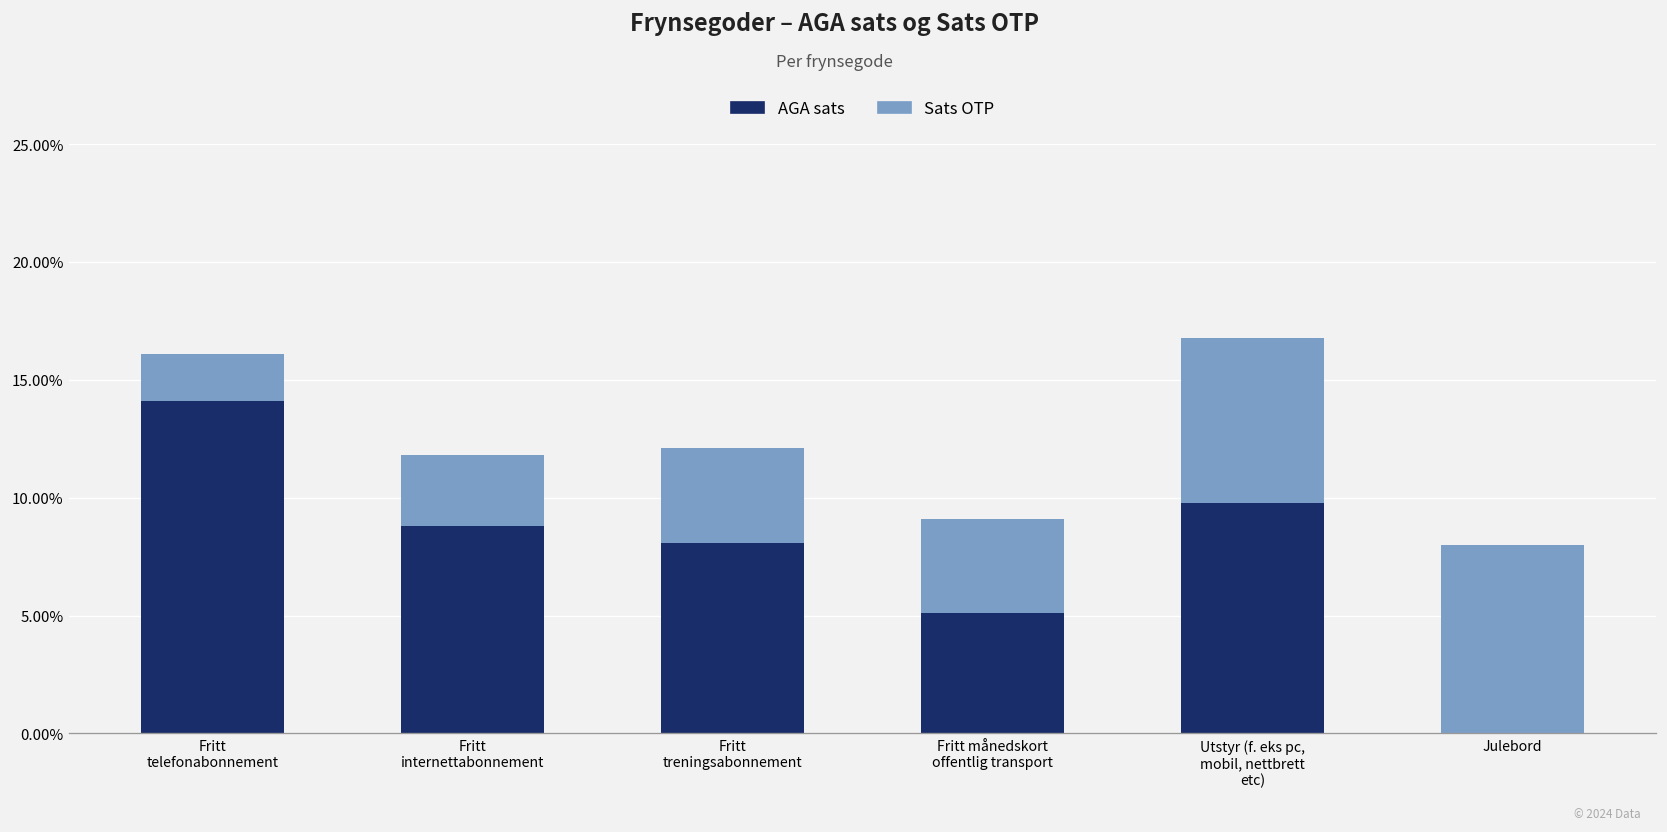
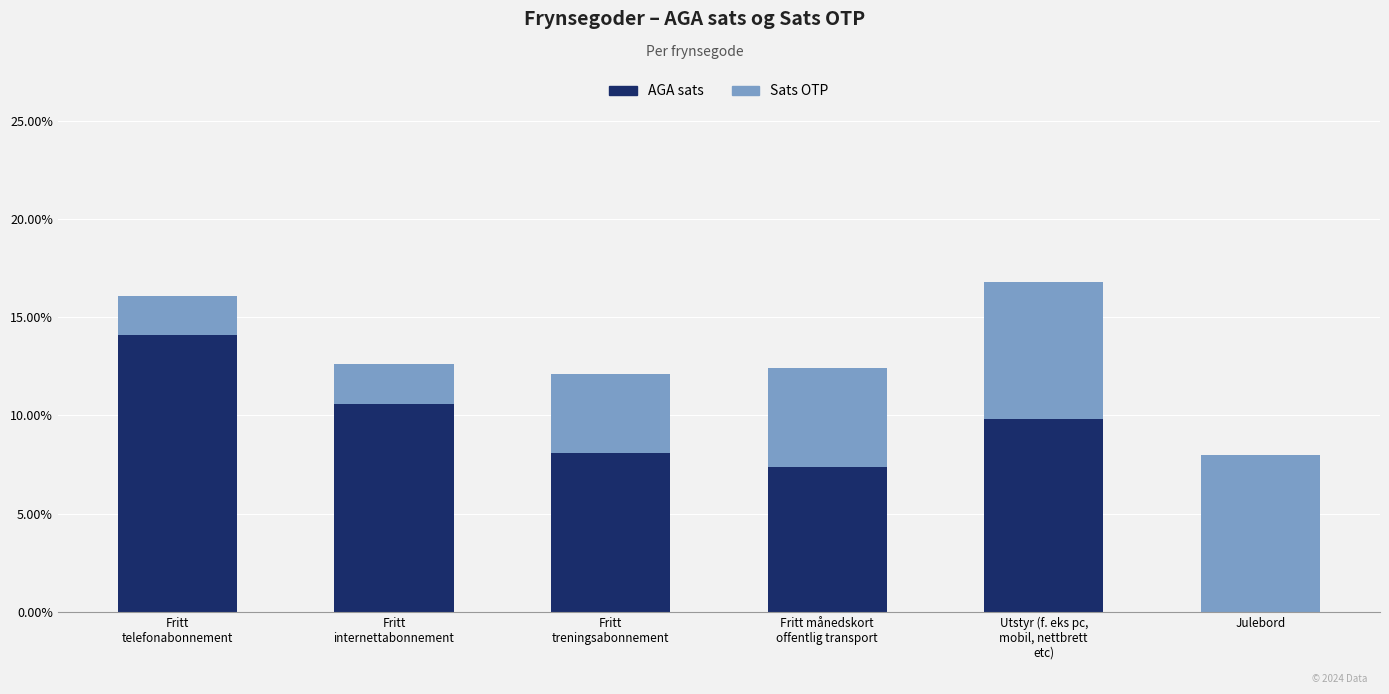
AGA sats, Fritt internettabonnement: 8.8% -> 10.6%
Sats OTP, Fritt internettabonnement: 3.0% -> 2.0%
AGA sats, Fritt månedskort offentlig transport: 5.1% -> 7.4%
Sats OTP, Fritt månedskort offentlig transport: 4.0% -> 5.0%
